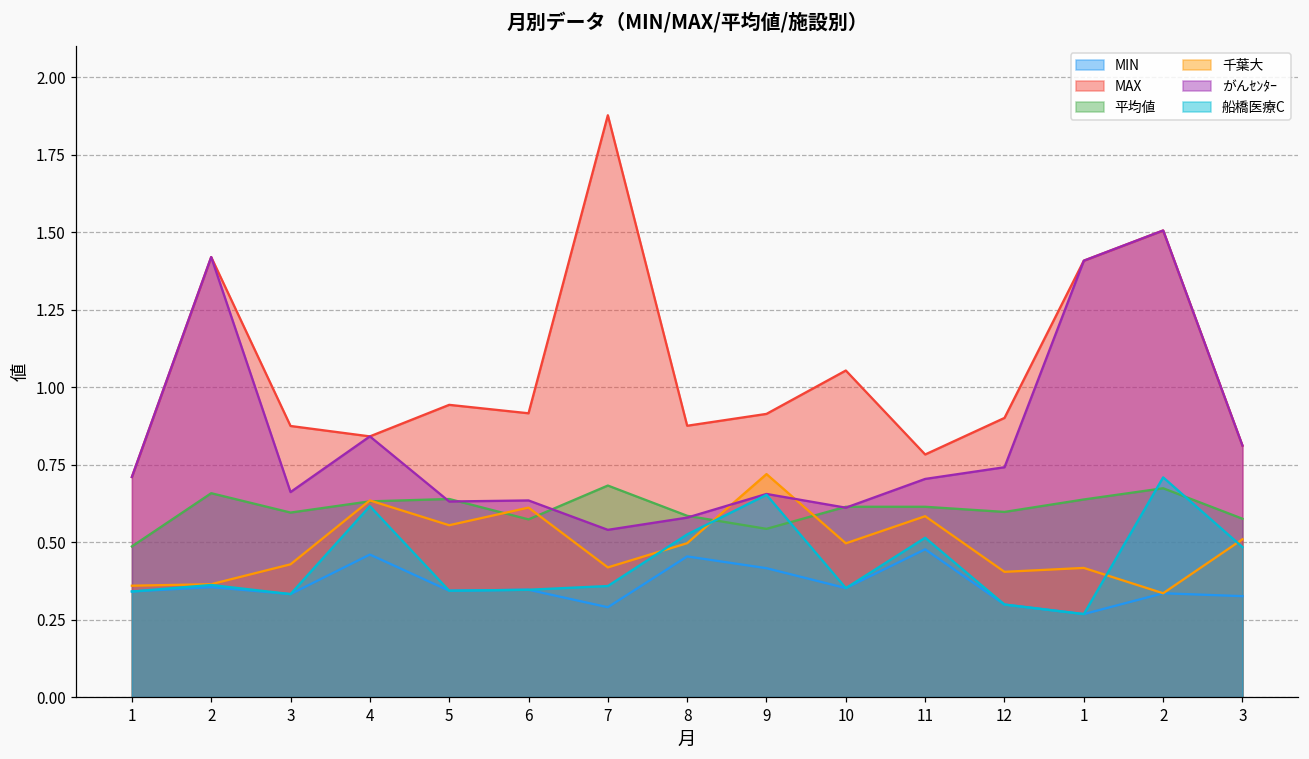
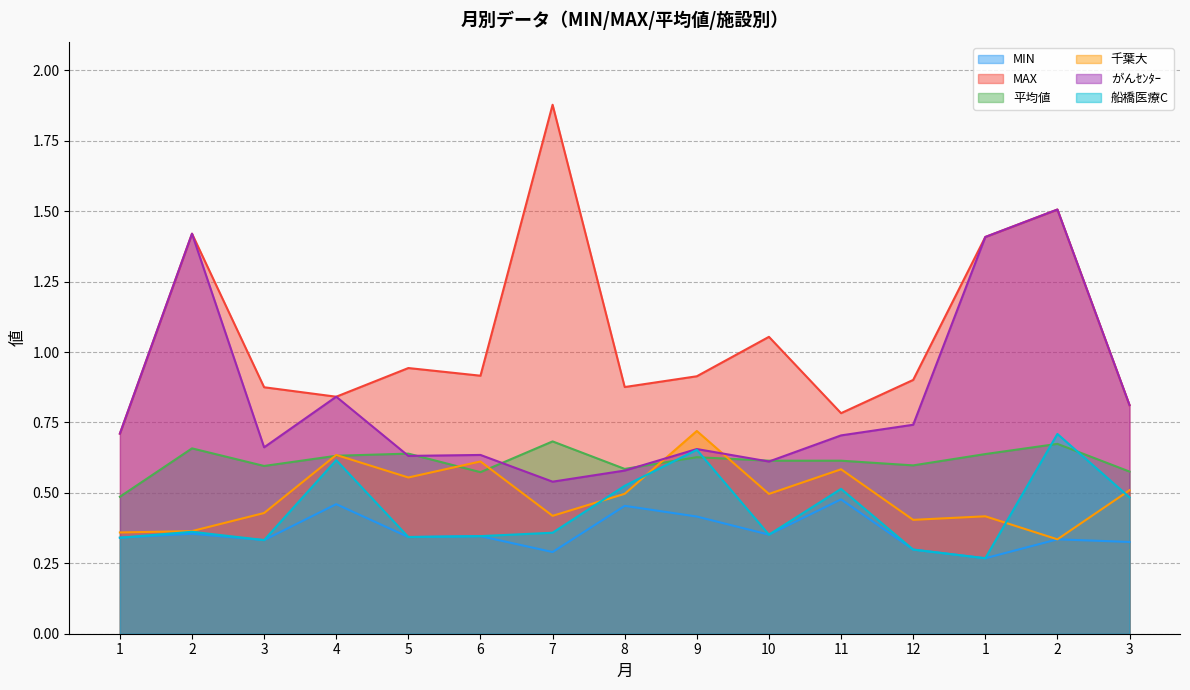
平均値, 9: 0.54 -> 0.63
